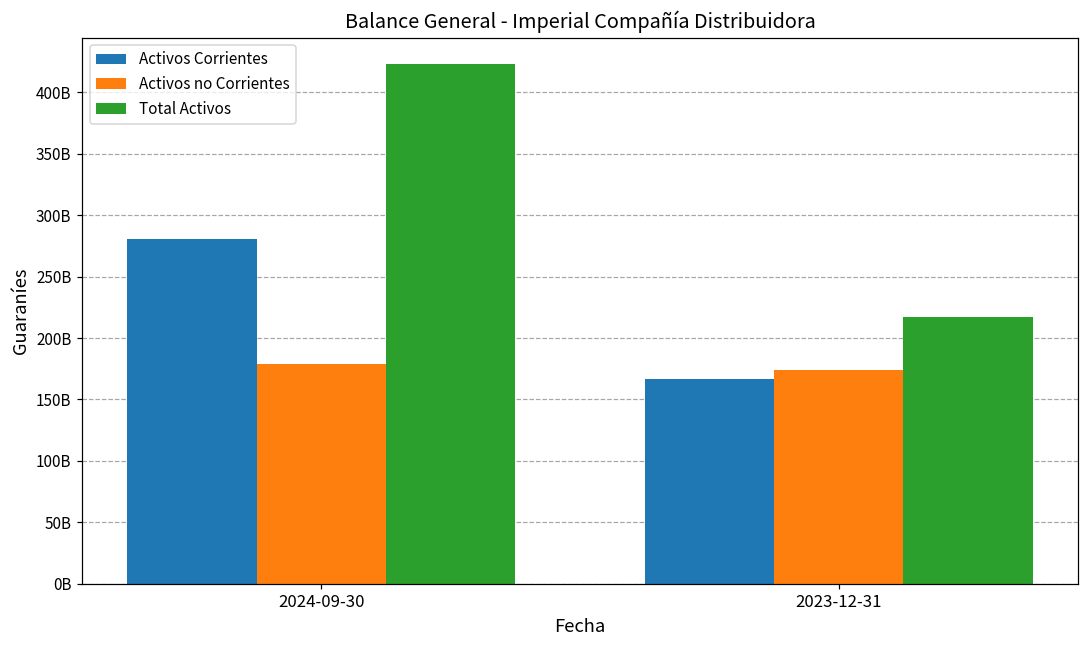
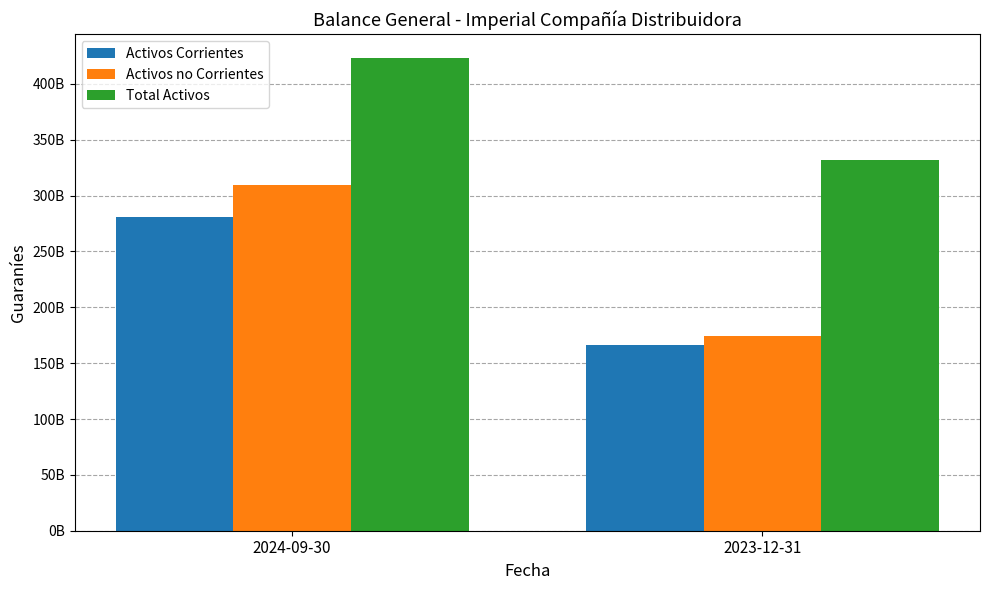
Activos no Corrientes, 2024-09-30: 179000000000 -> 309000000000
Total Activos, 2023-12-31: 217000000000 -> 332000000000
